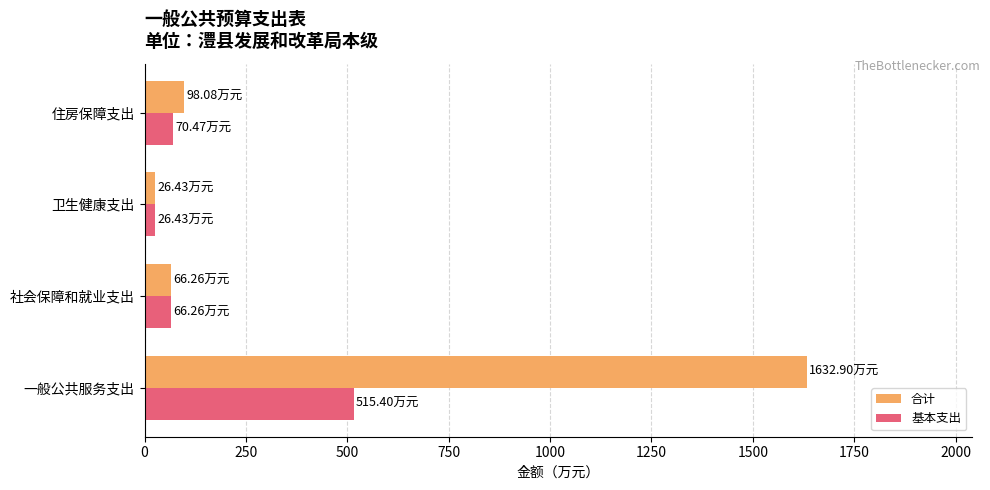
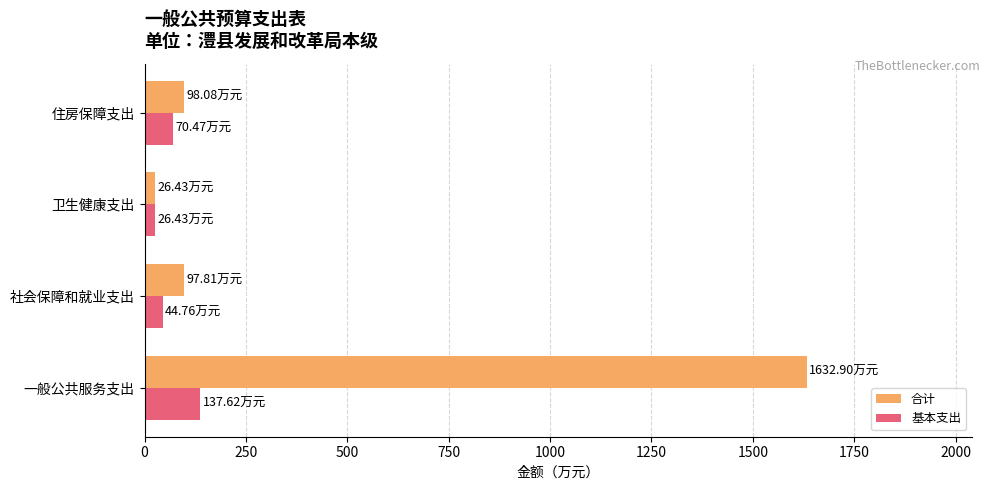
合计, 社会保障和就业支出: 66.26 -> 97.81
基本支出, 社会保障和就业支出: 66.26 -> 44.76
基本支出, 一般公共服务支出: 515.40 -> 137.62
